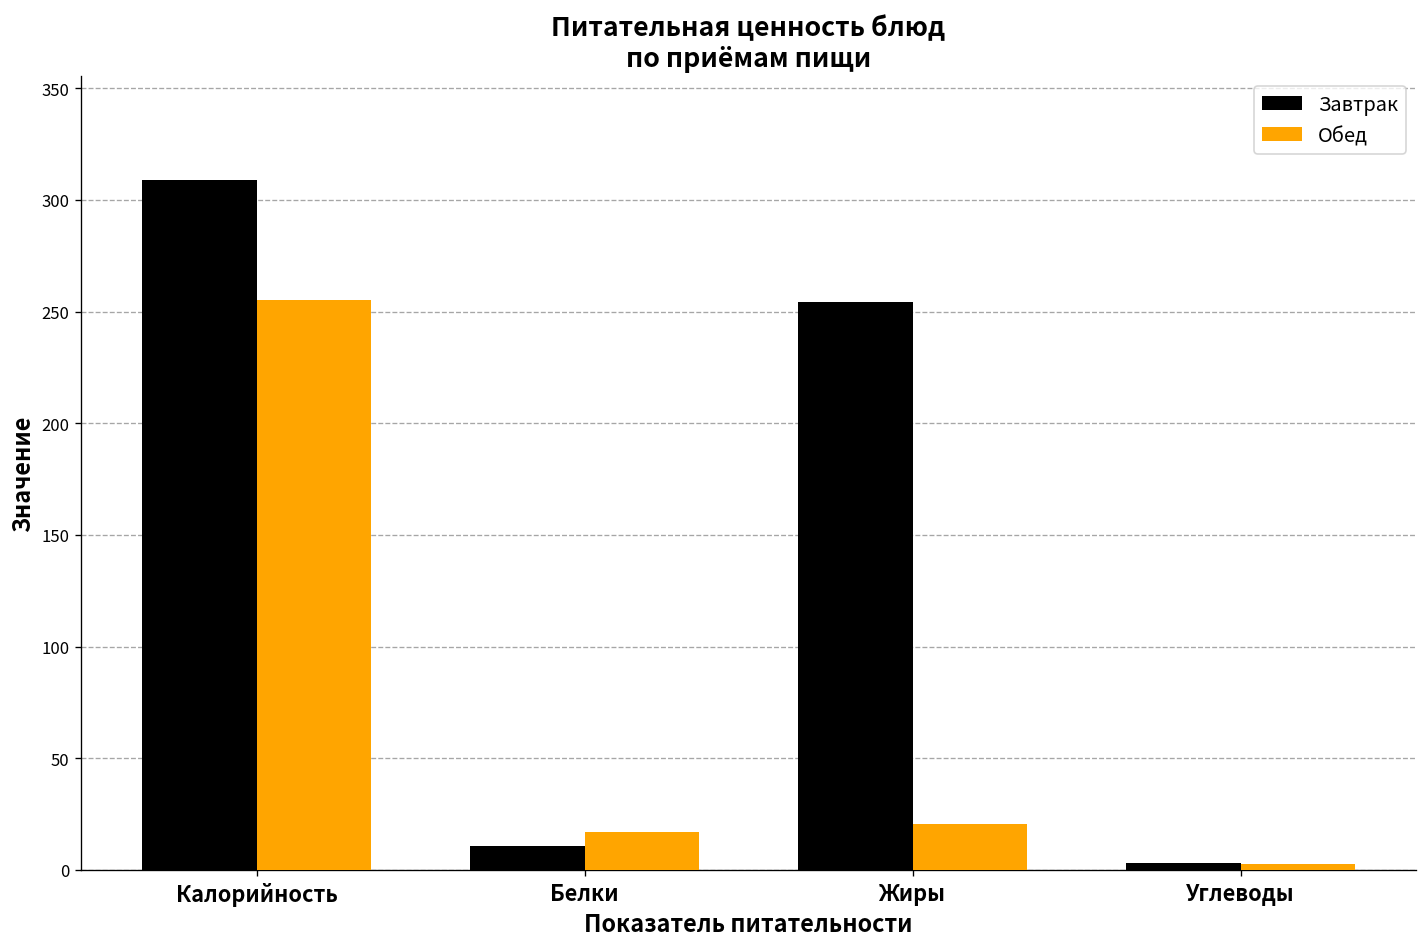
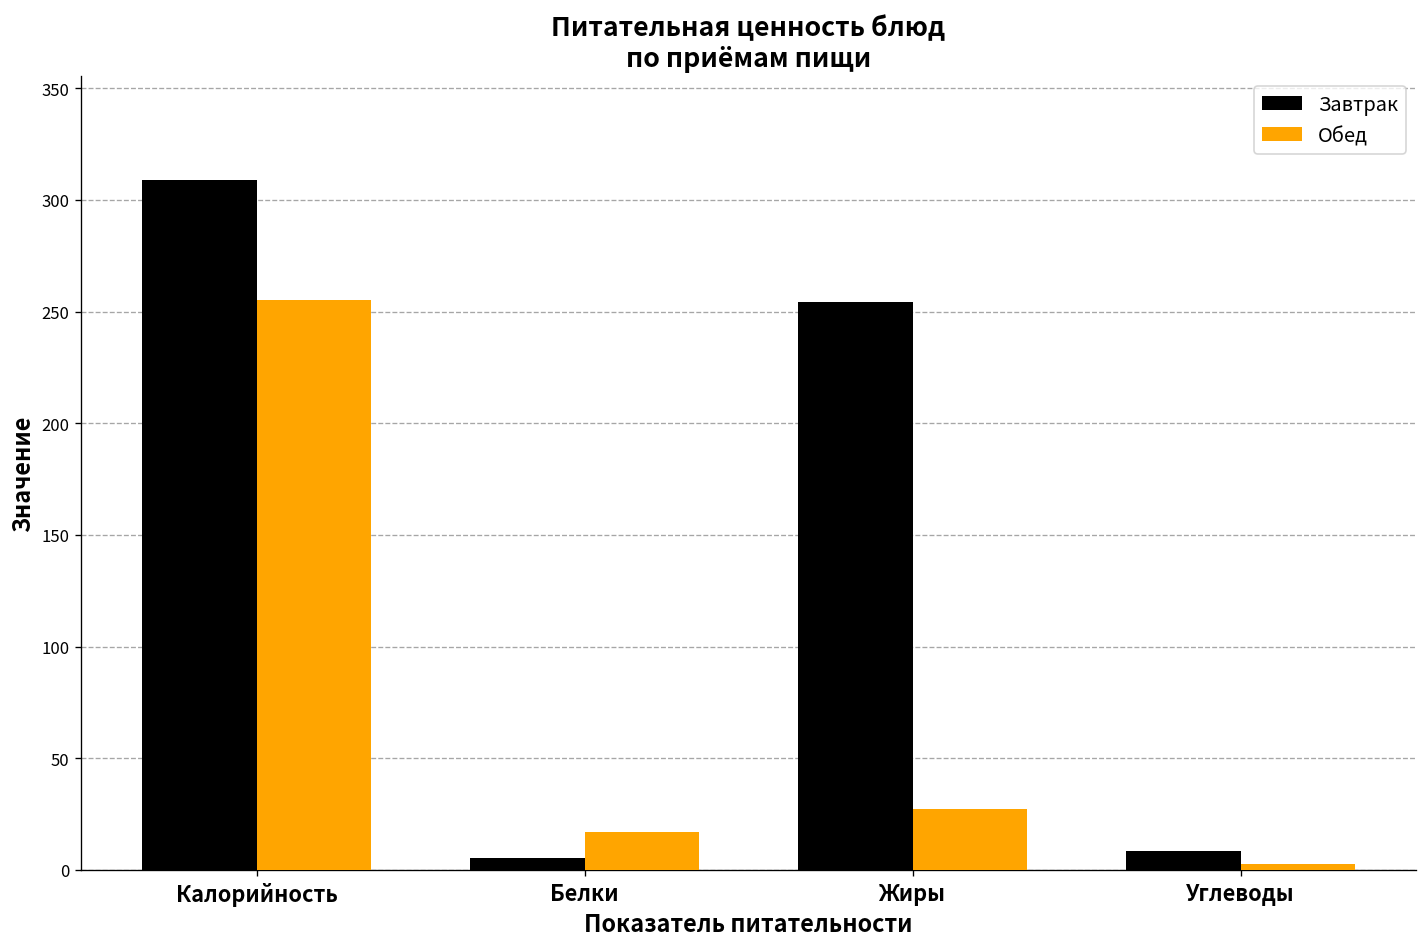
Завтрак, Белки: 11 -> 5
Обед, Жиры: 21 -> 27
Завтрак, Углеводы: 3 -> 9
